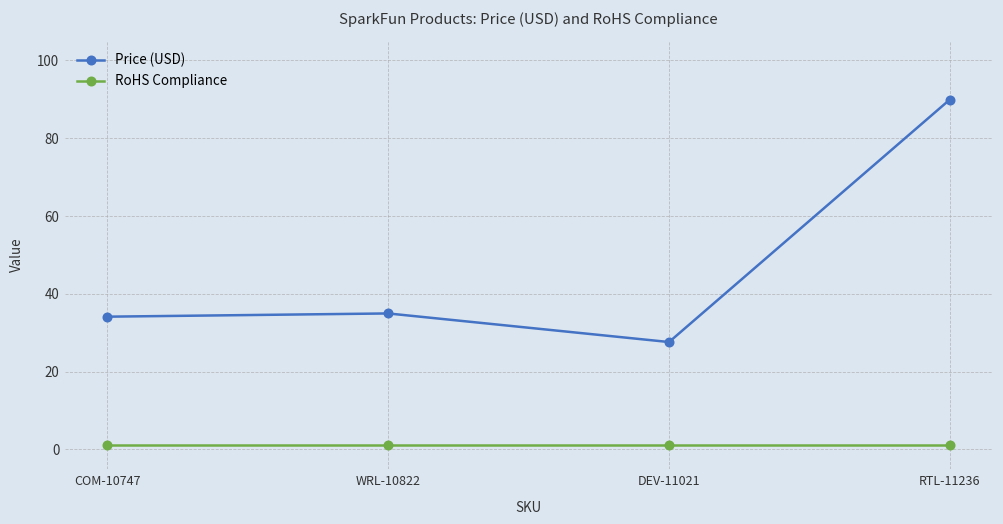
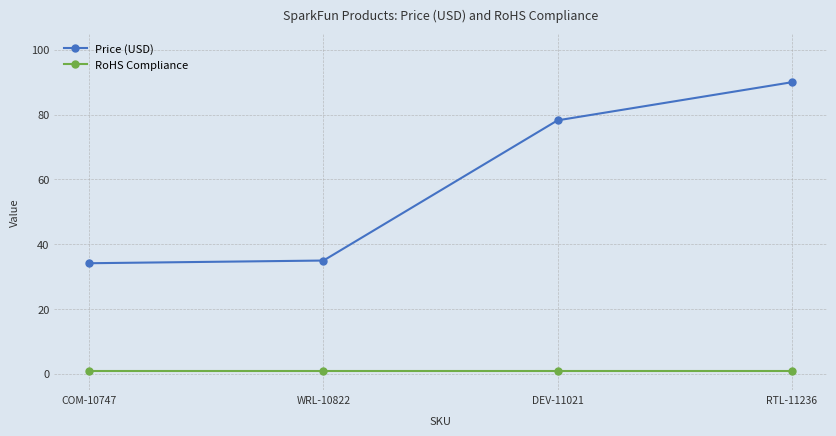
Price (USD), DEV-11021: 28 -> 78
